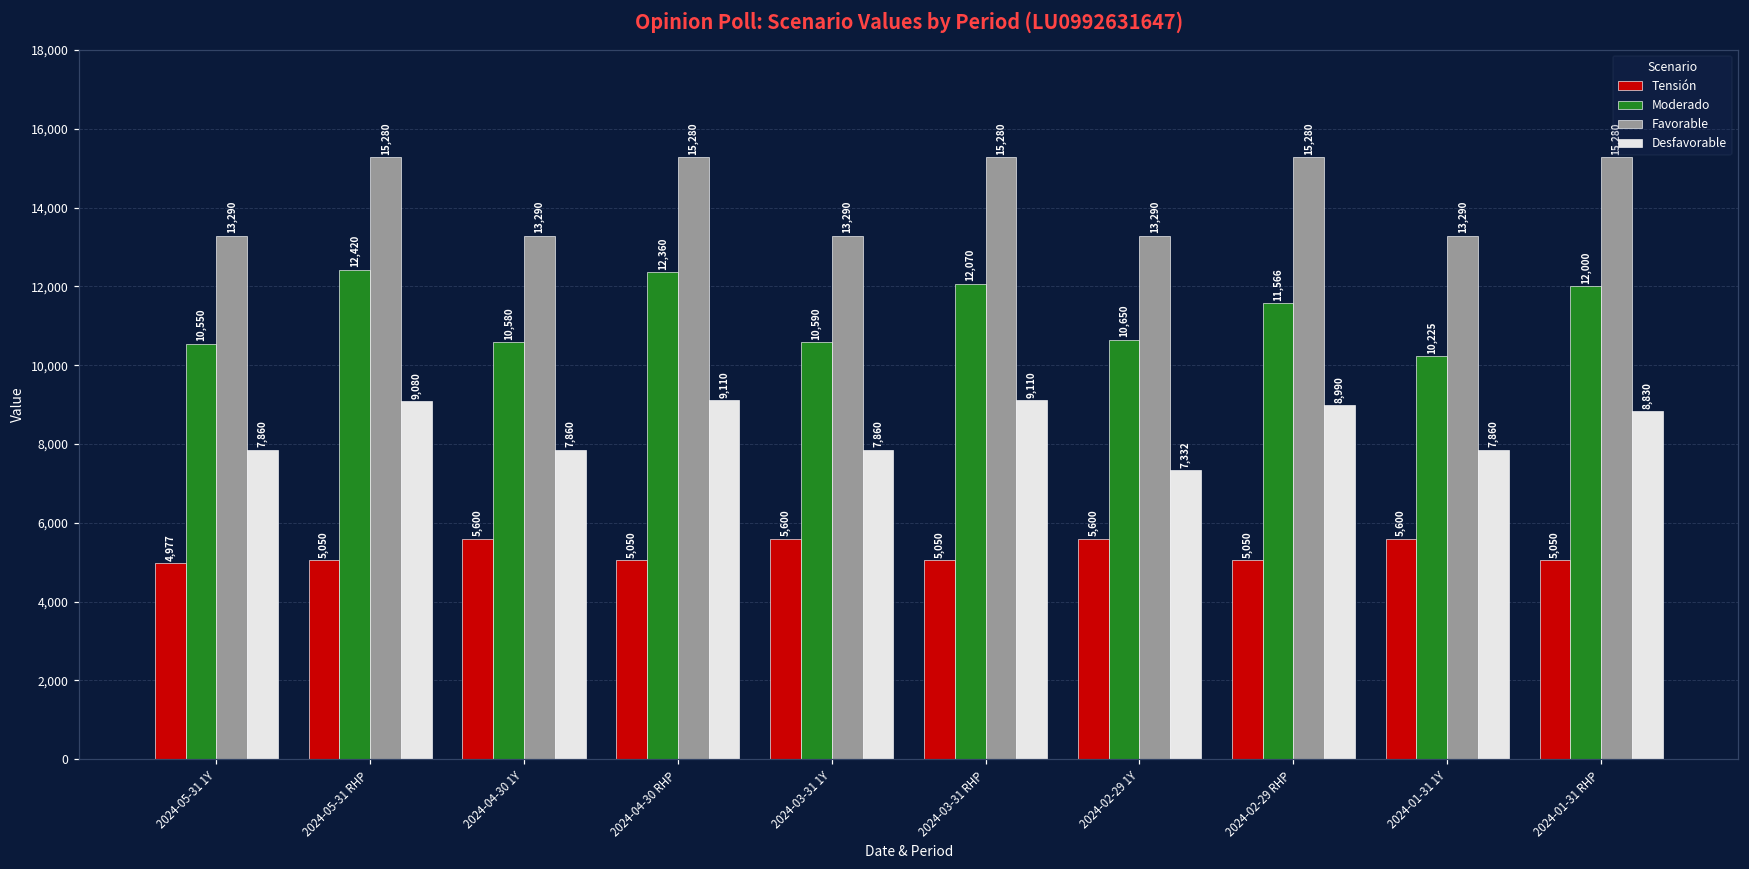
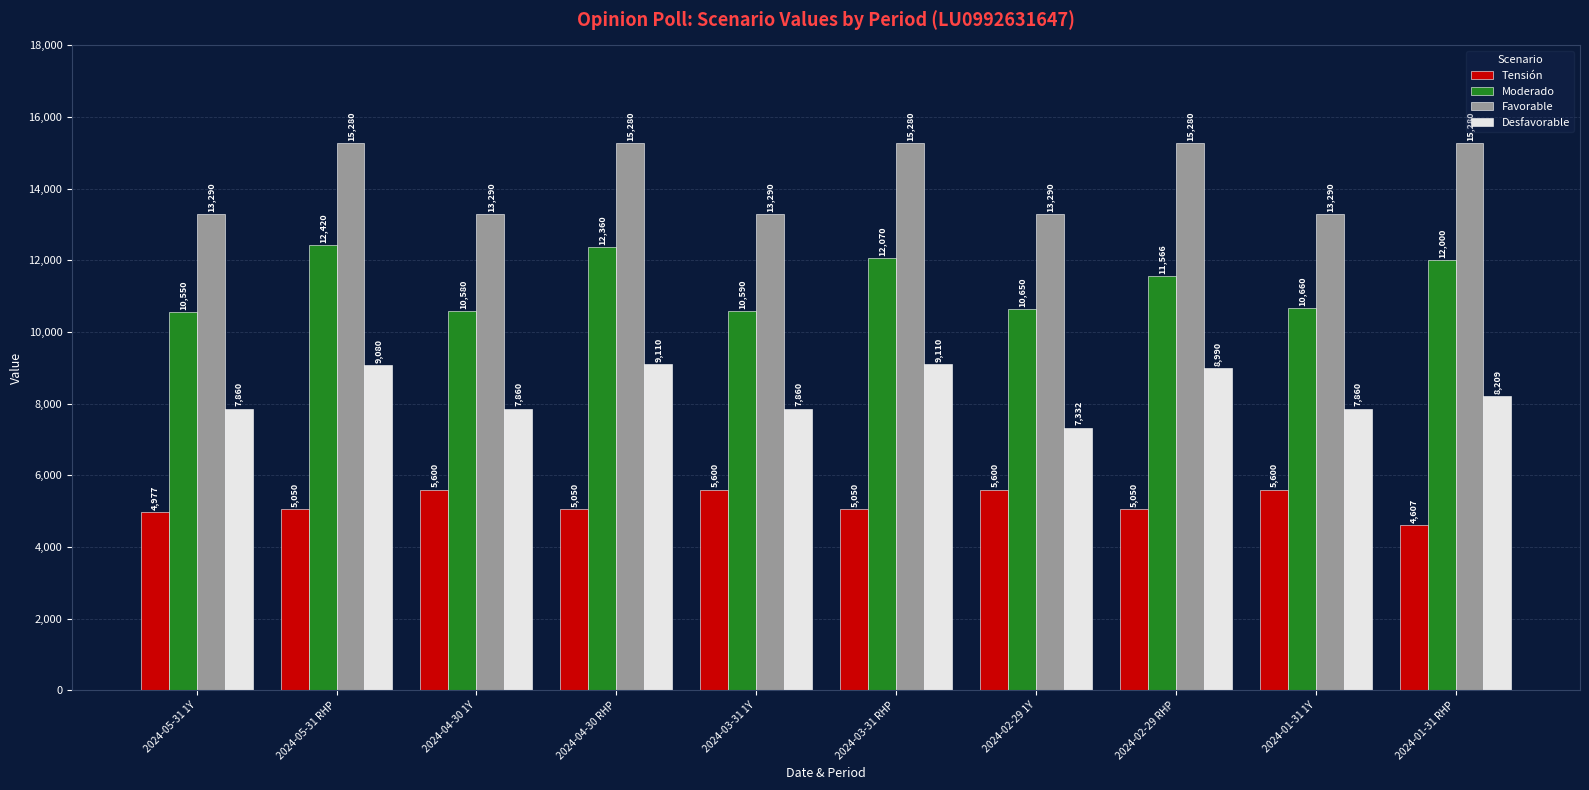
Moderado, 2024-01-31 1Y: 10,225 -> 10,660
Tensión, 2024-01-31 RHP: 5,050 -> 4,607
Desfavorable, 2024-01-31 RHP: 8,830 -> 8,209
